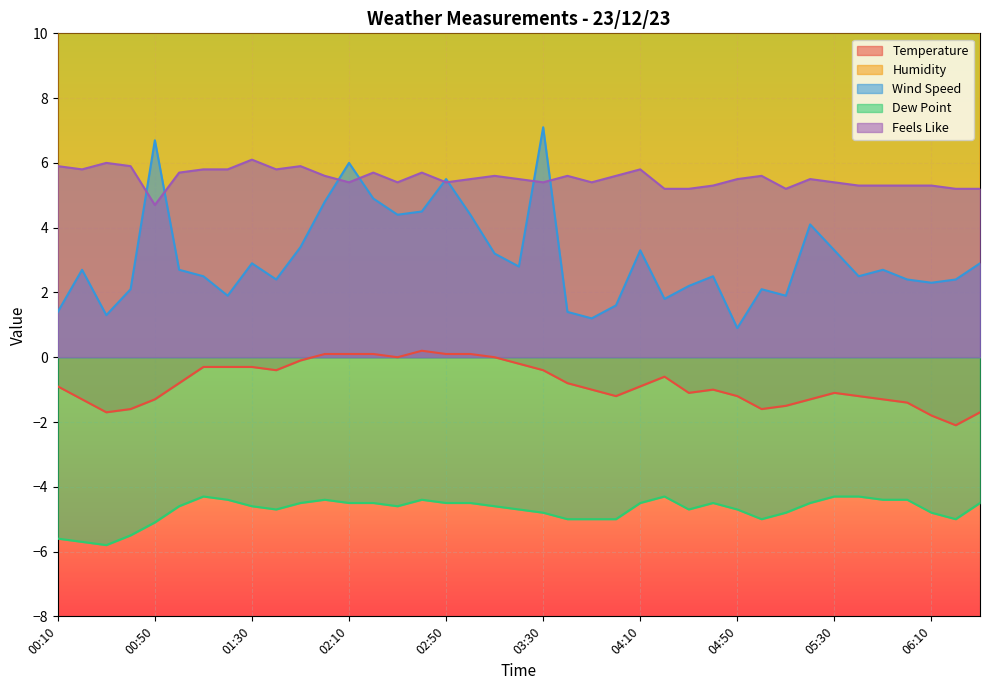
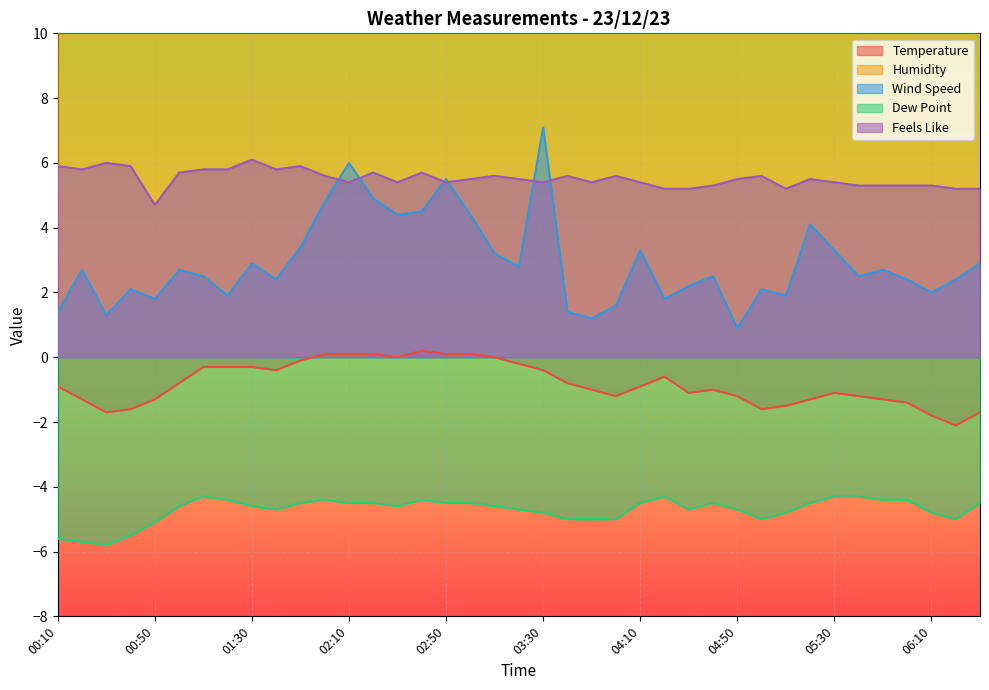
Wind Speed, 00:50: 6.7 -> 1.8
Feels Like, 04:10: 5.8 -> 5.4
Wind Speed, 06:10: 2.3 -> 2.0
